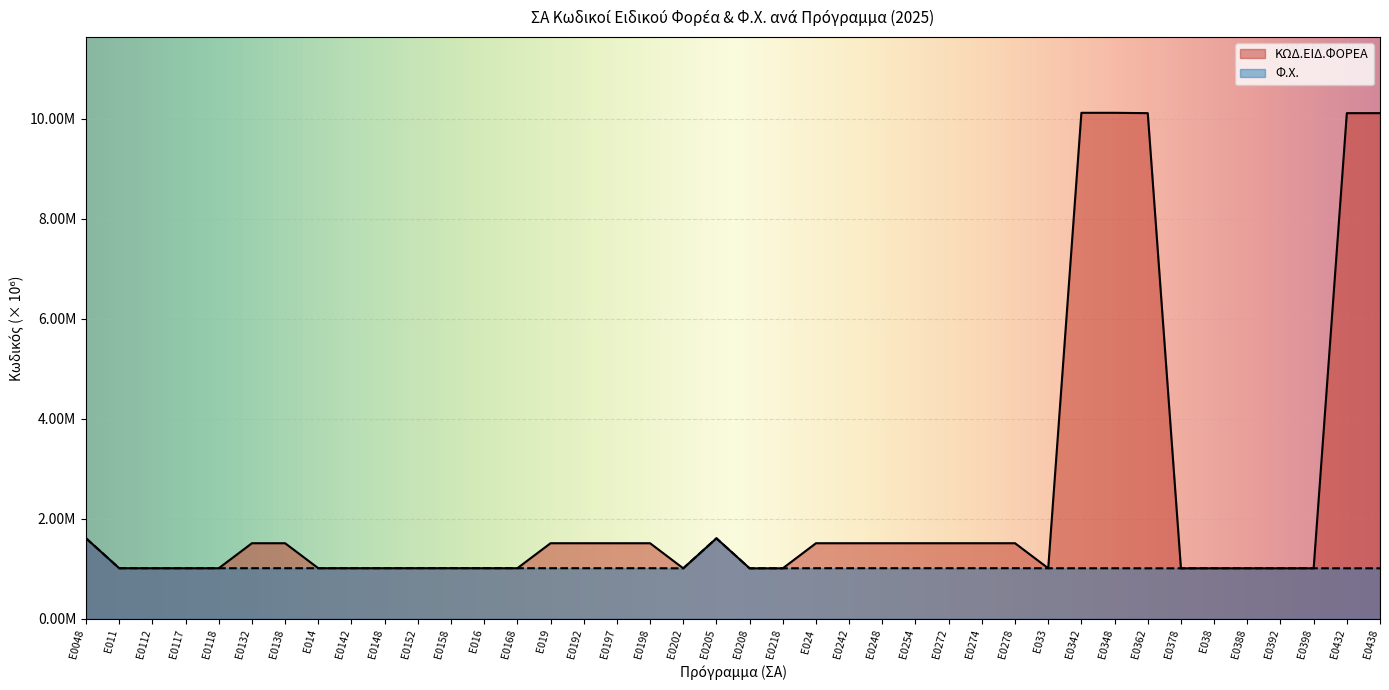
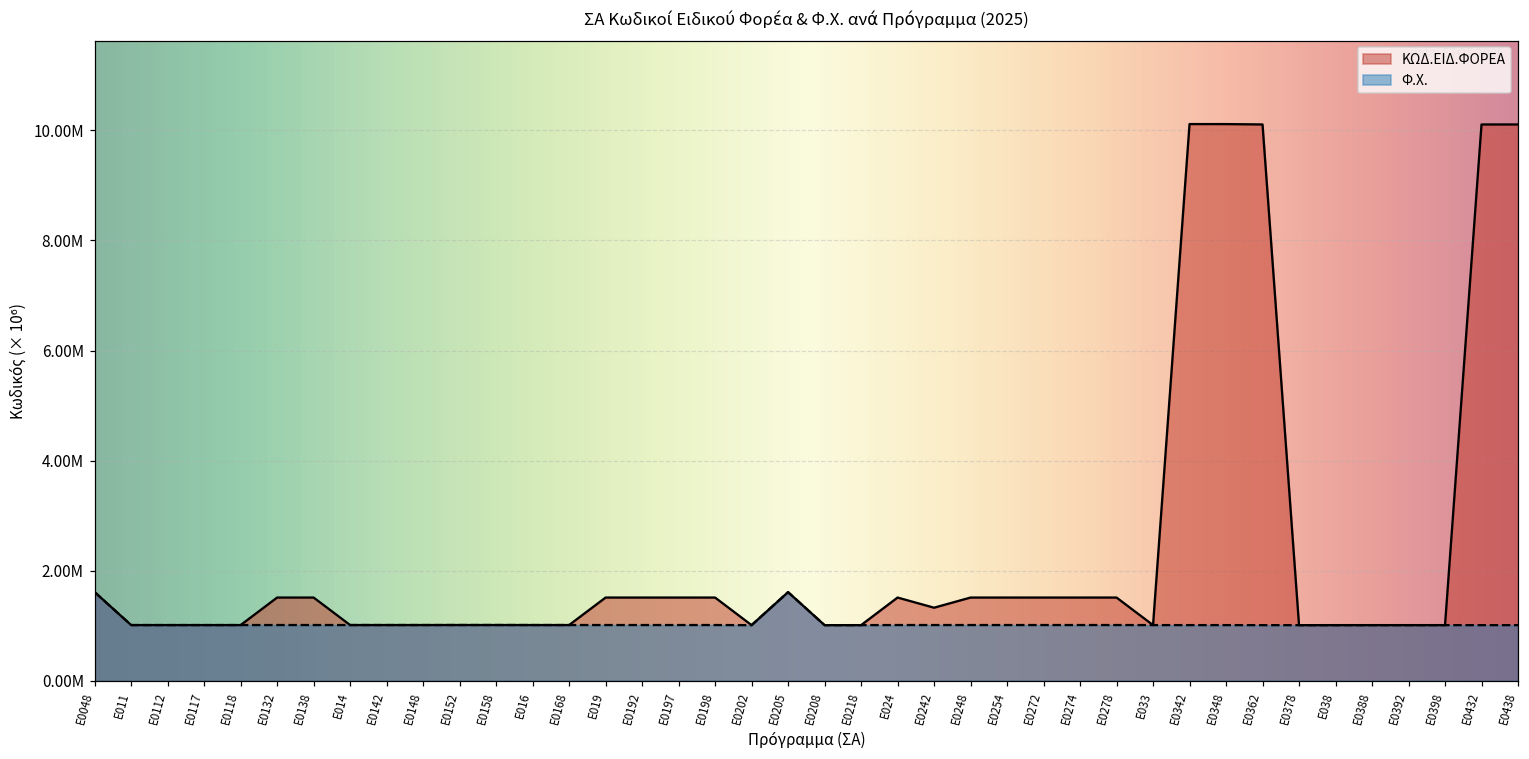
ΚΩΔ.ΕΙΔ.ΦΟΡΕΑ, Ε0242: 1500000 -> 1300000
